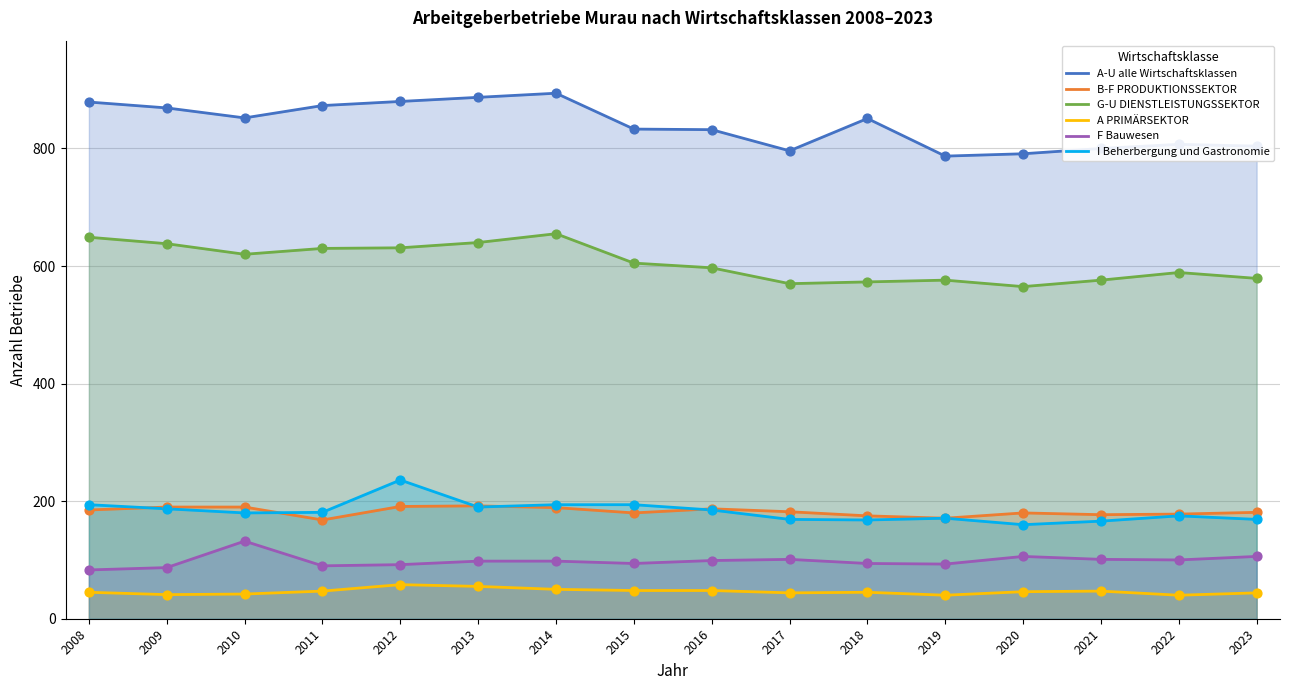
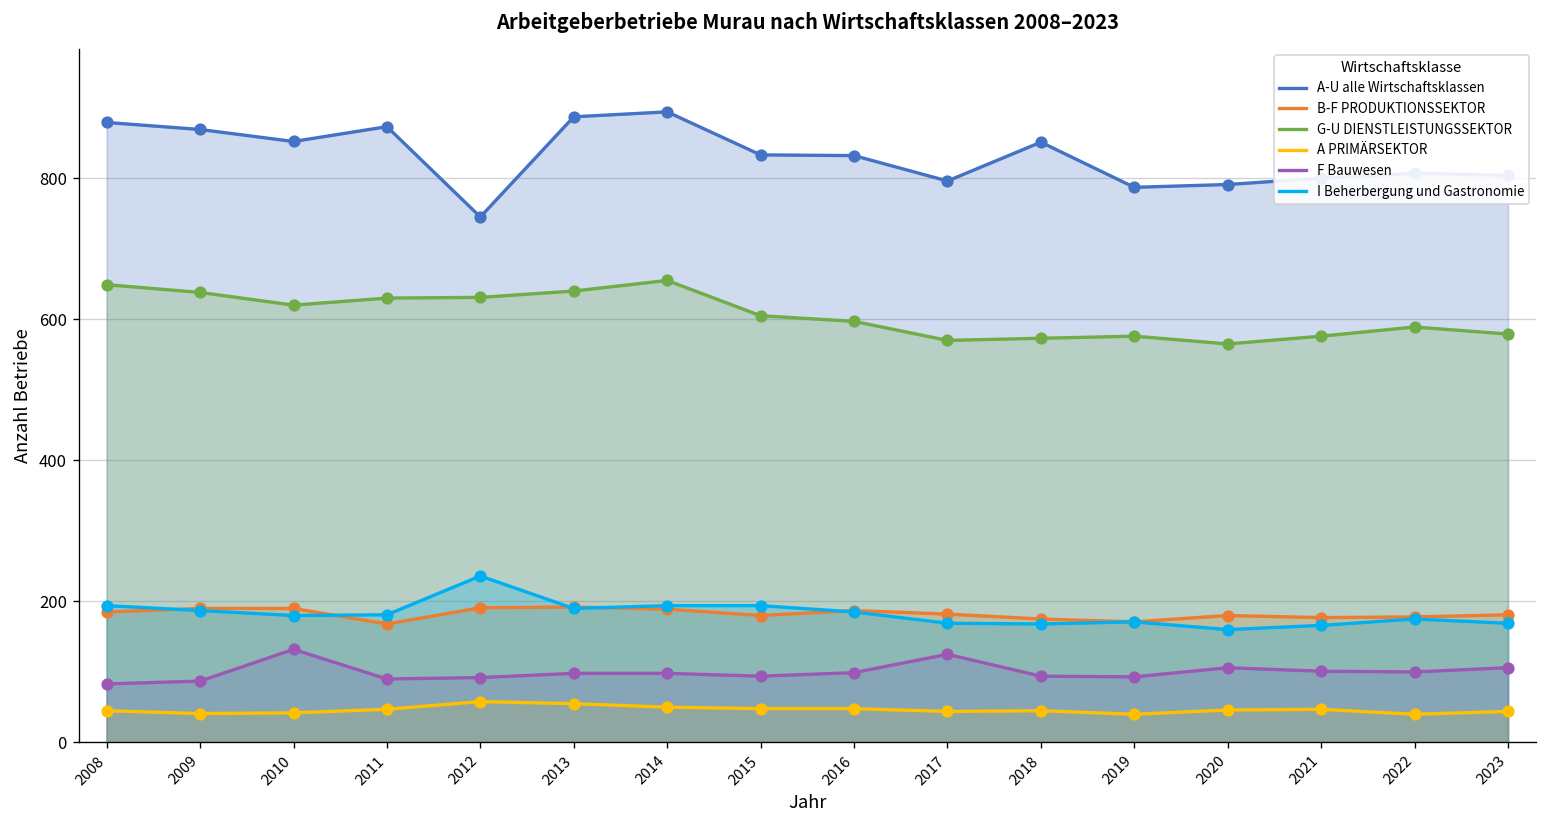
A-U alle Wirtschaftsklassen, 2012: 880 -> 750
F Bauwesen, 2017: 100 -> 130
